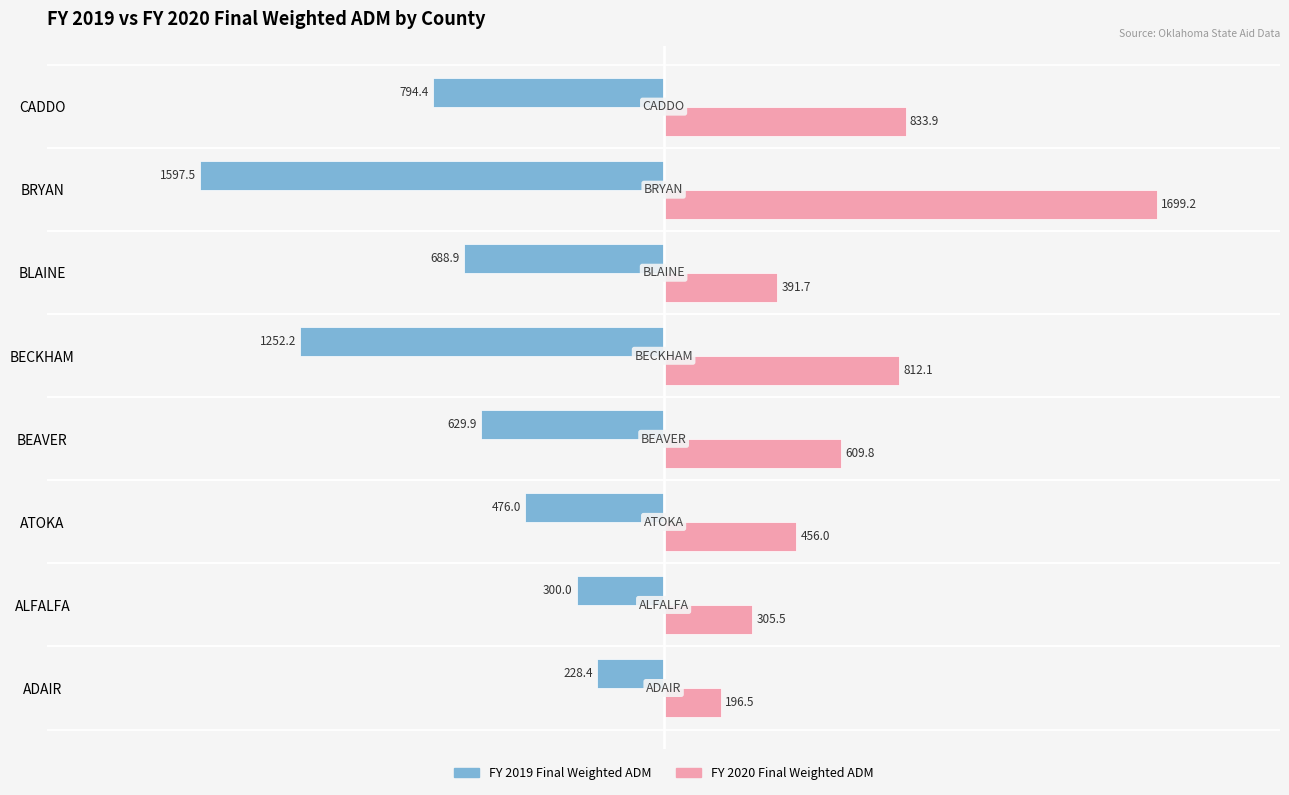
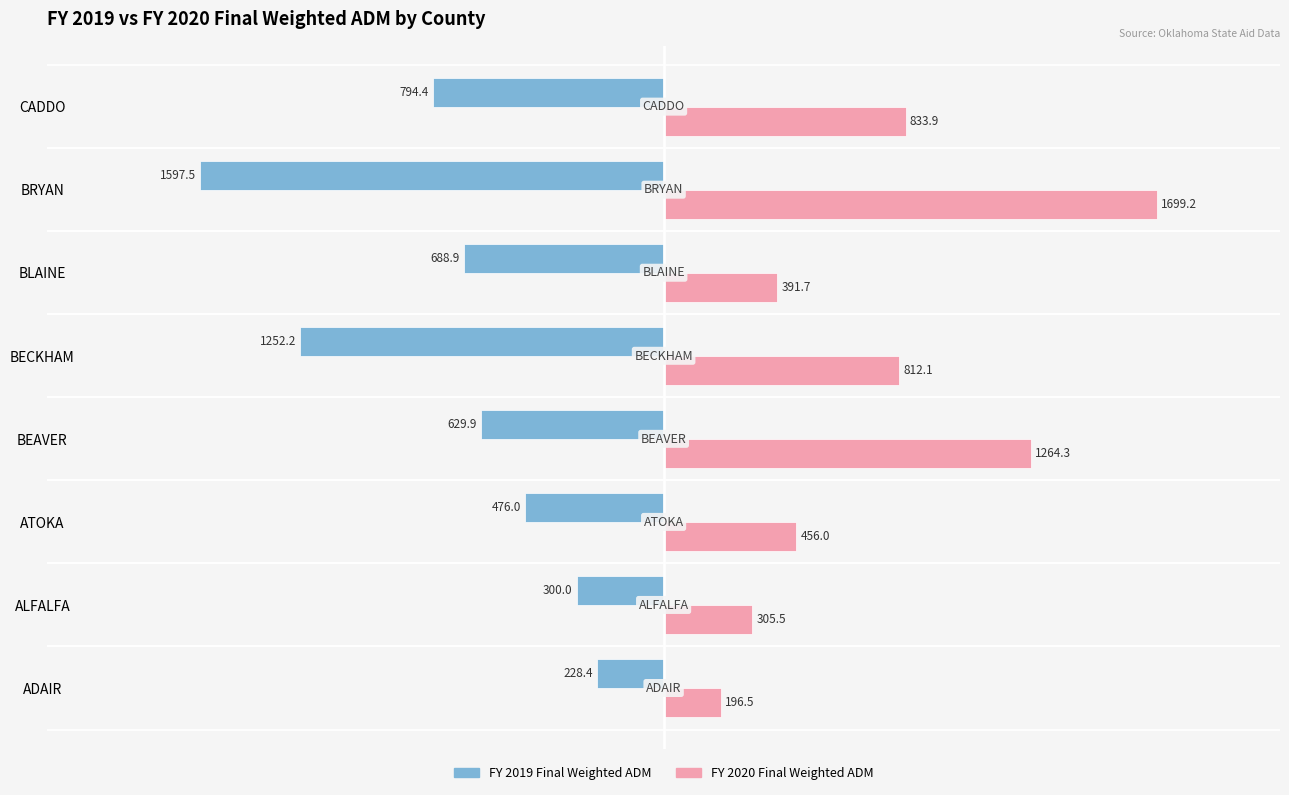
FY 2020 Final Weighted ADM, BEAVER: 609.8 -> 1264.3
